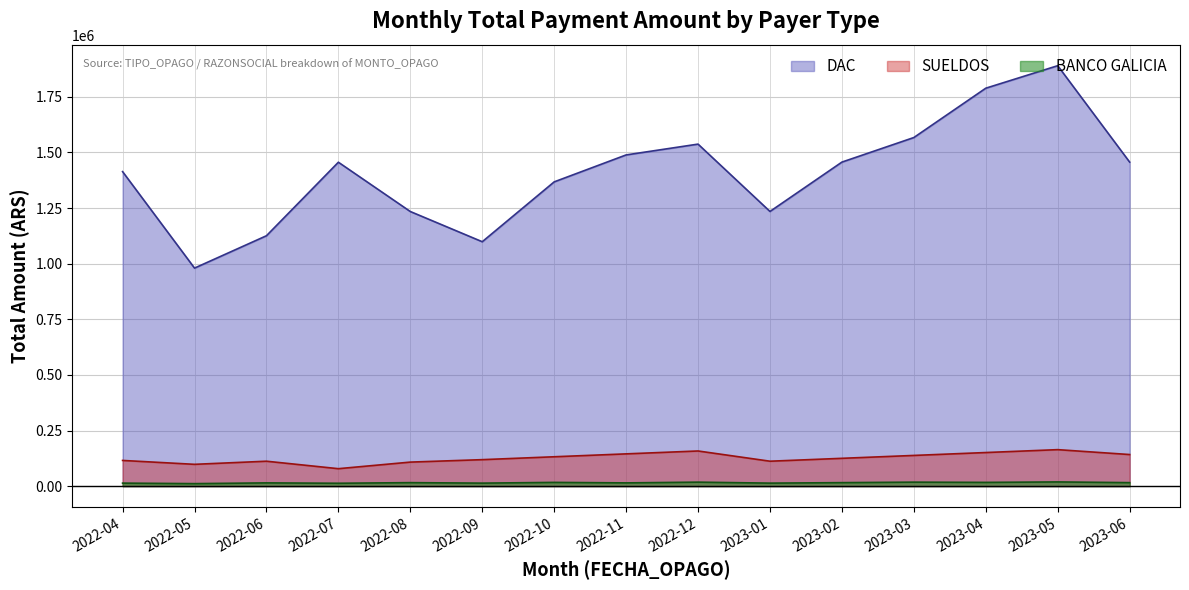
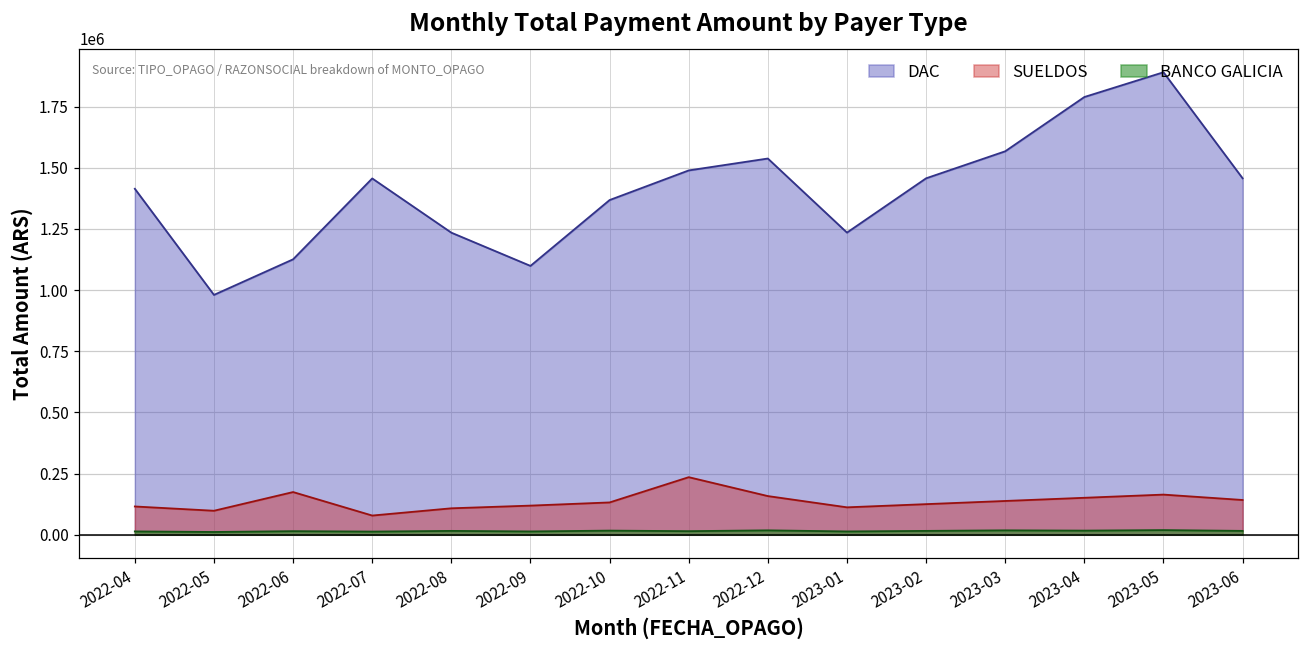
SUELDOS, 2022-06: 110000 -> 170000
SUELDOS, 2022-11: 150000 -> 240000
